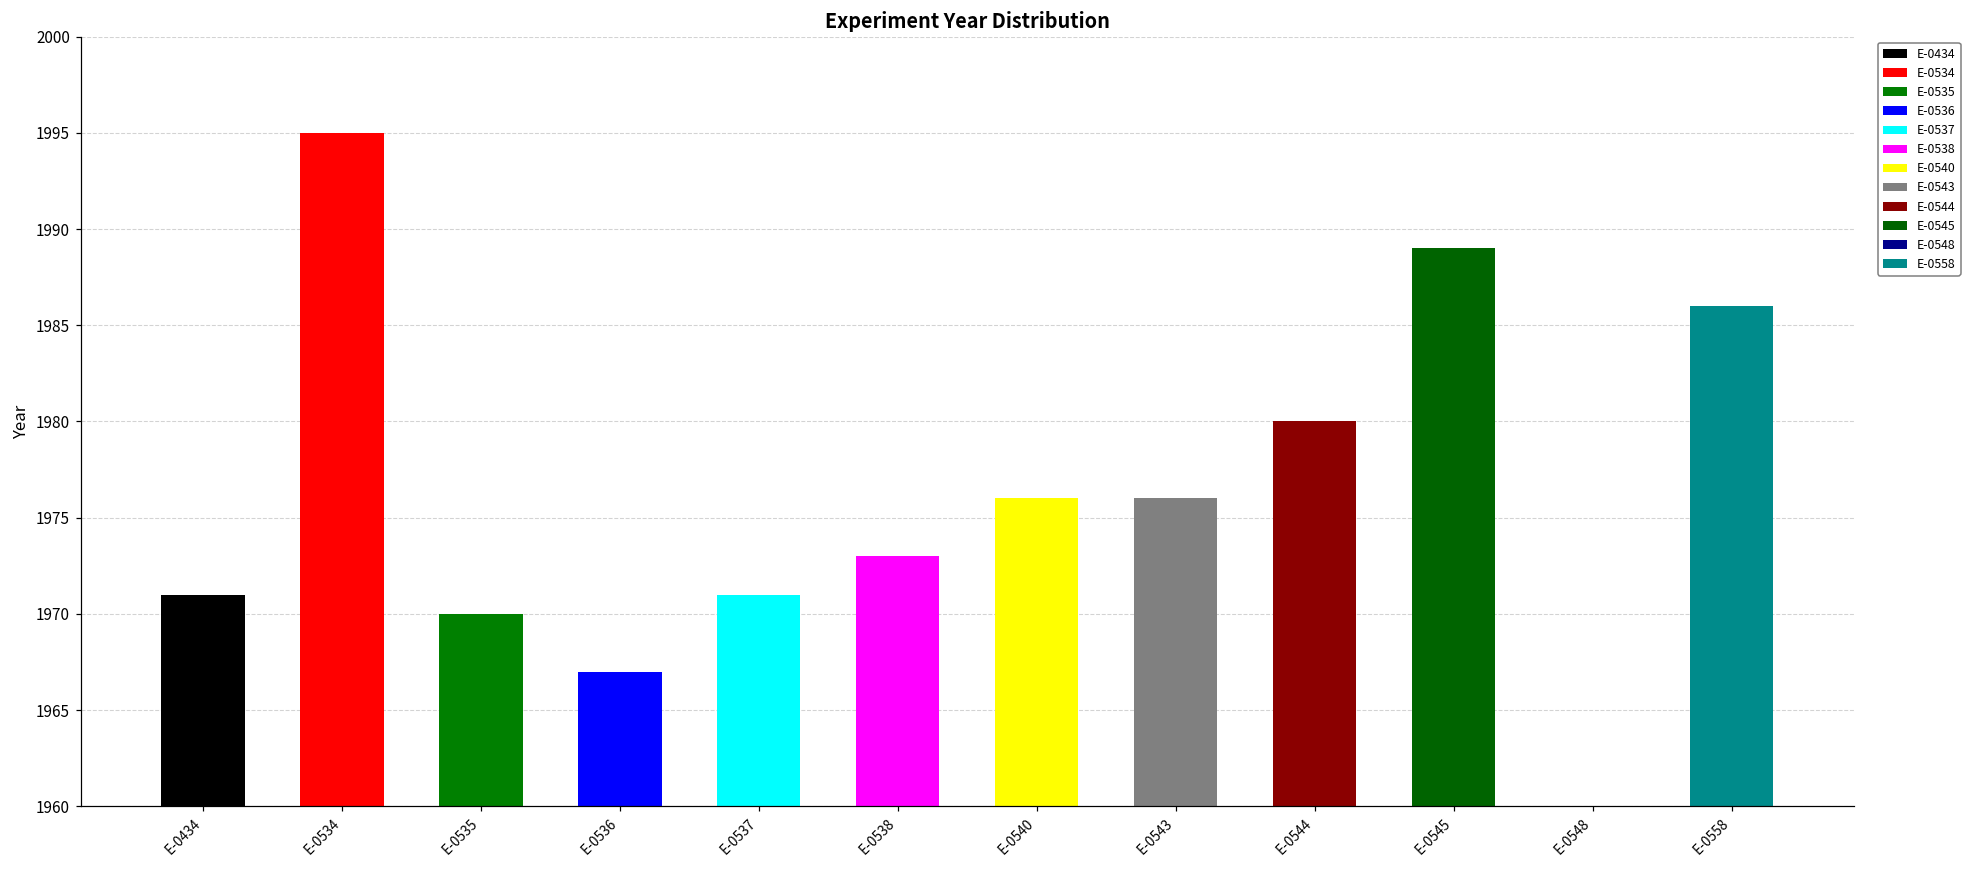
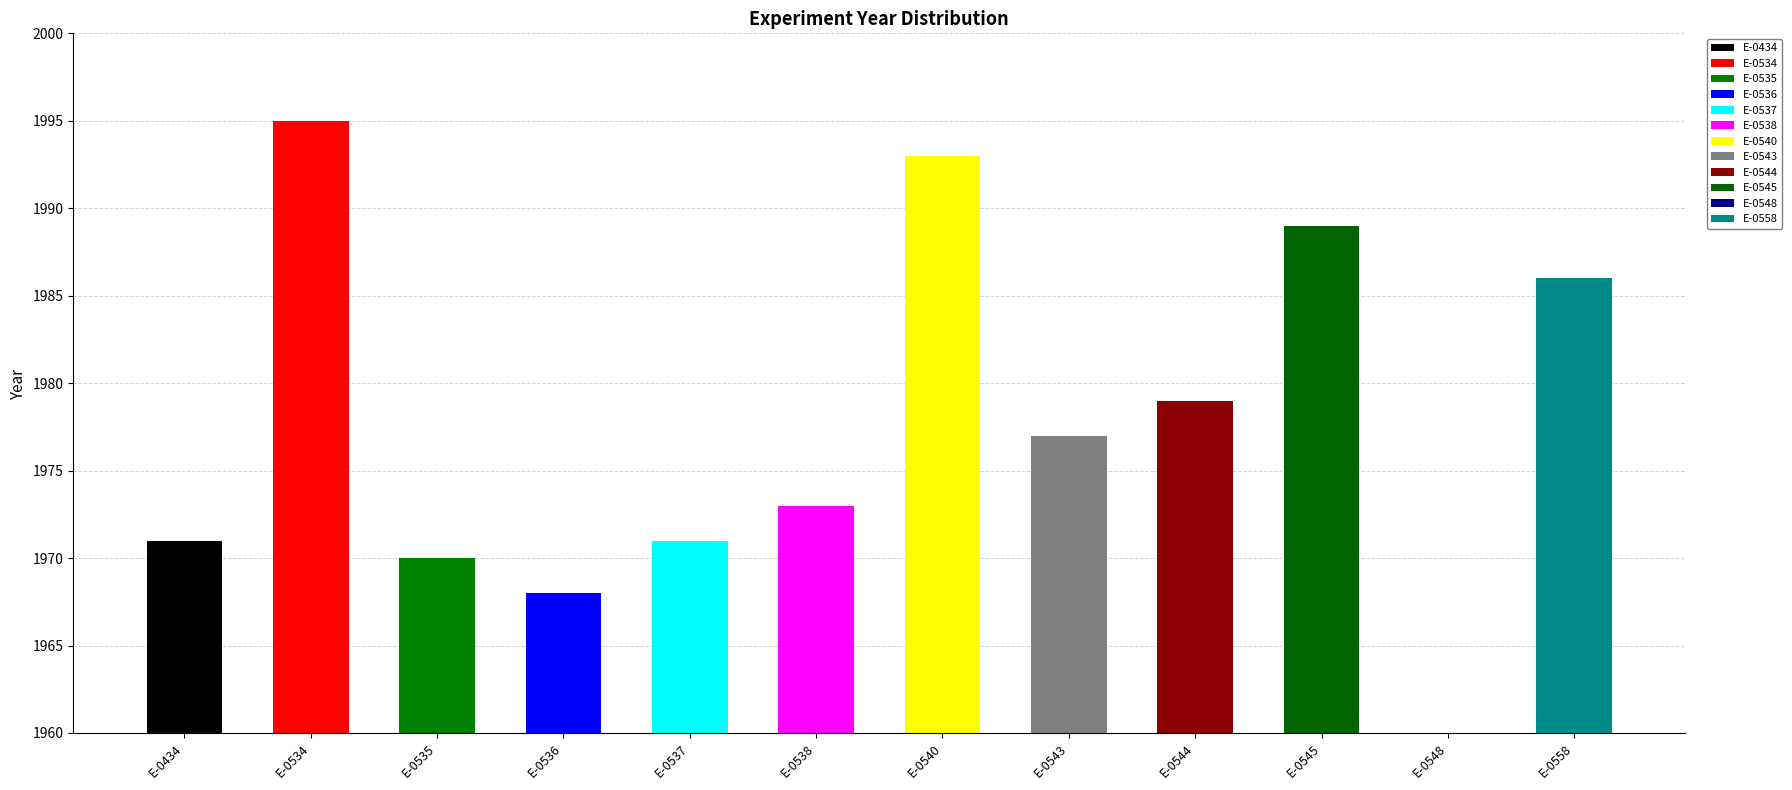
E-0536: 1967 -> 1968
E-0540: 1976 -> 1993
E-0543: 1976 -> 1977
E-0544: 1980 -> 1979
